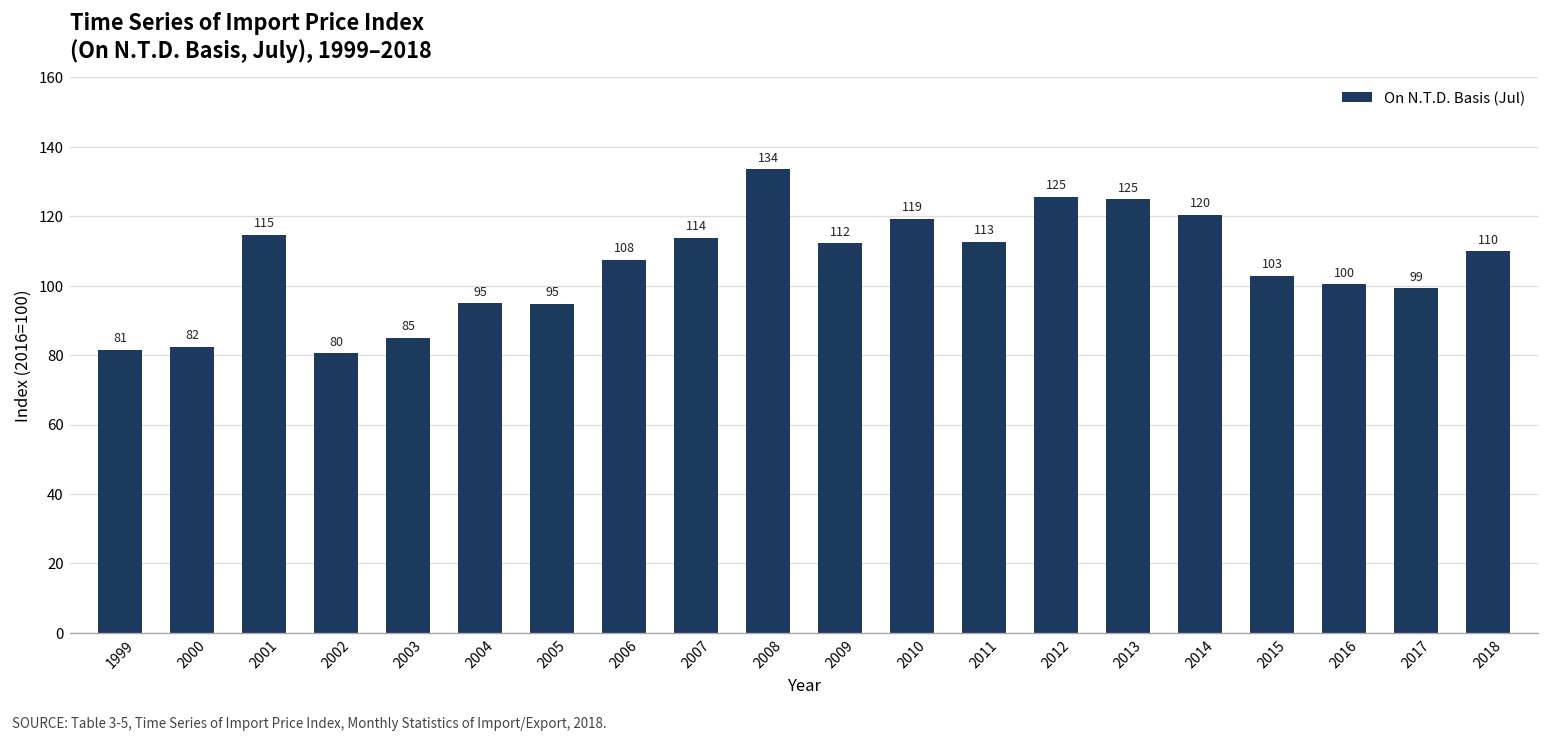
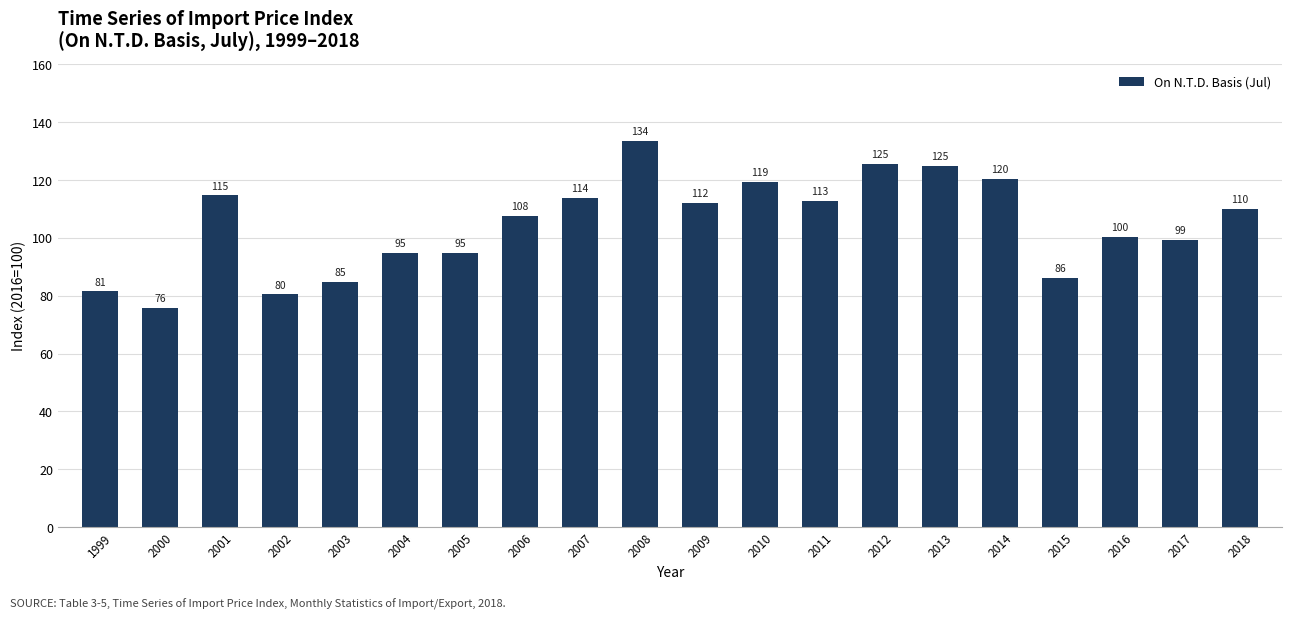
2000: 82 -> 76
2015: 103 -> 86
